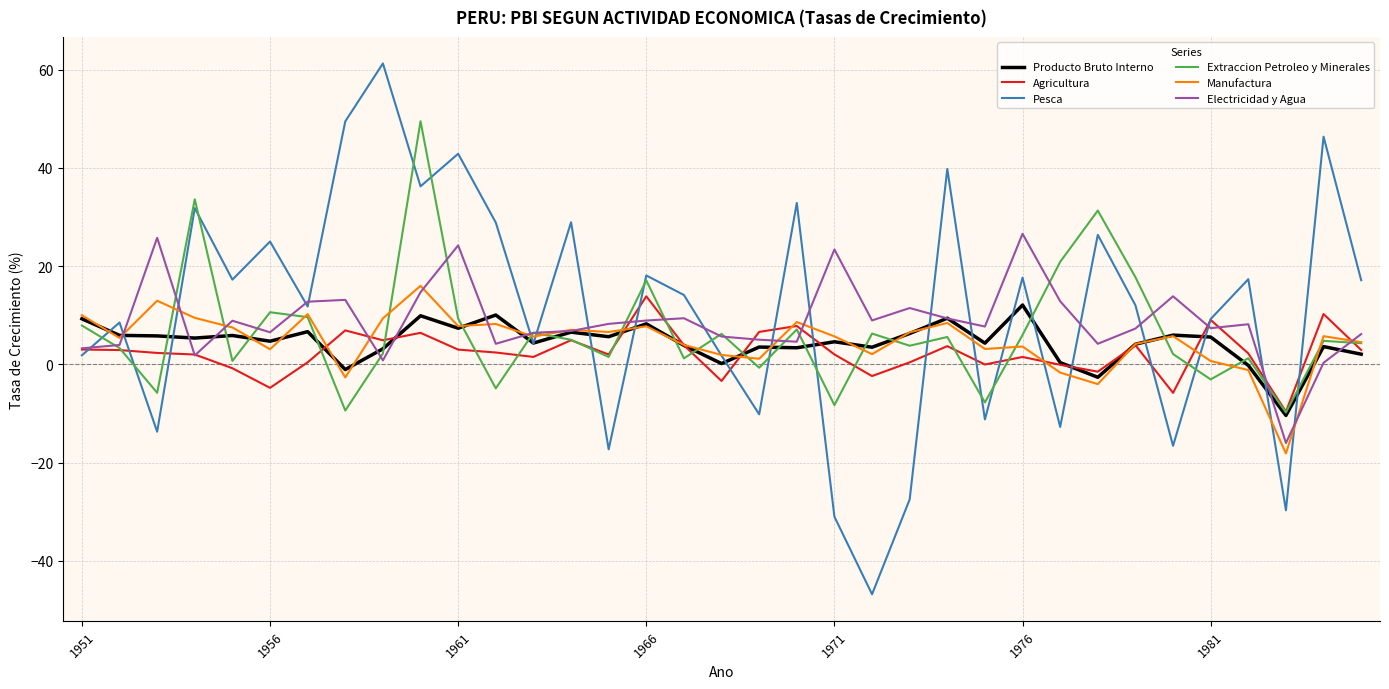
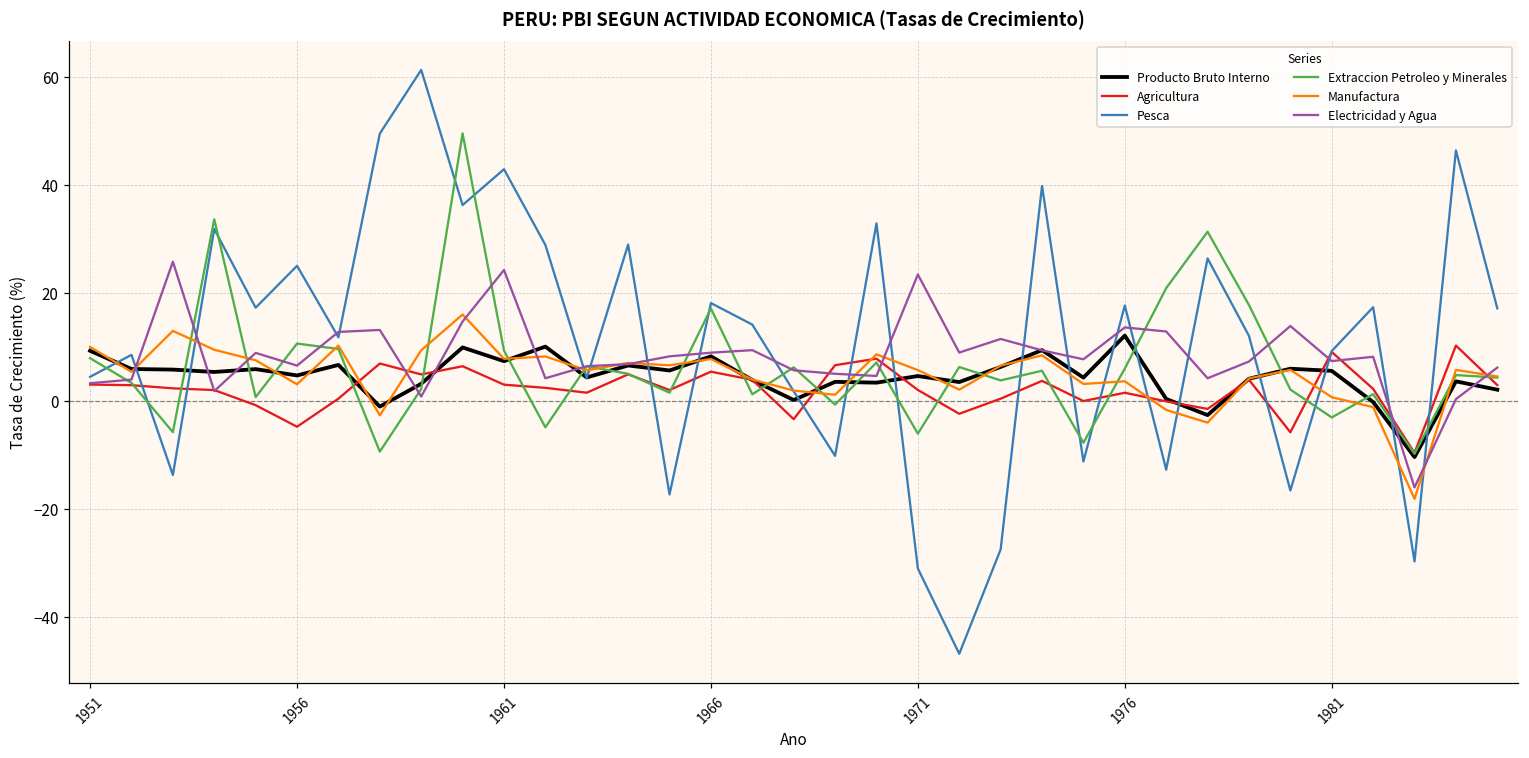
Pesca, 1951: 2 -> 4
Agricultura, 1966: 14 -> 5
Extraccion Petroleo y Minerales, 1971: -8 -> -6
Electricidad y Agua, 1976: 27 -> 14
